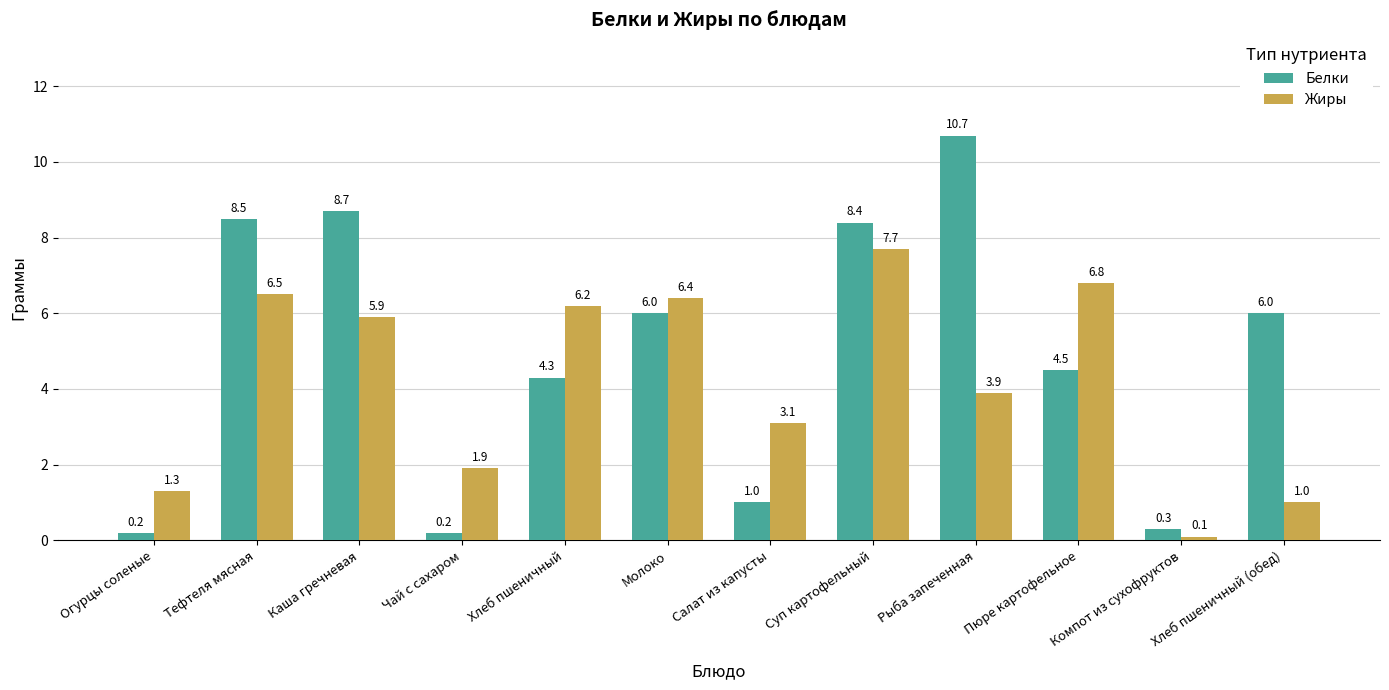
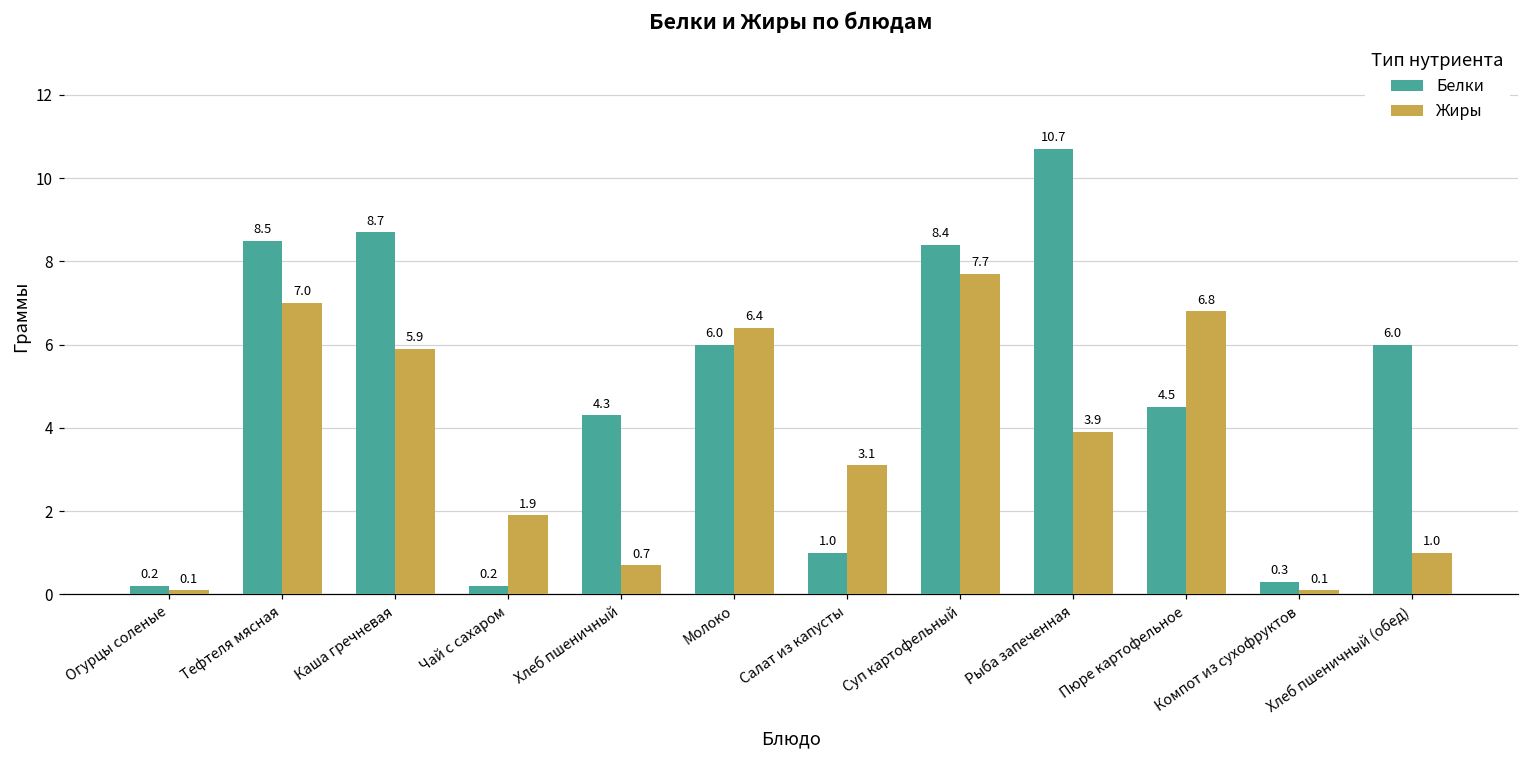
Жиры, Огурцы соленые: 1.3 -> 0.1
Жиры, Тефтеля мясная: 6.5 -> 7.0
Жиры, Хлеб пшеничный: 6.2 -> 0.7
